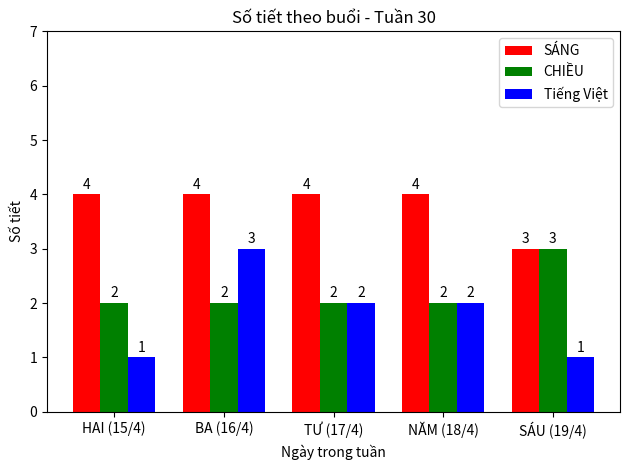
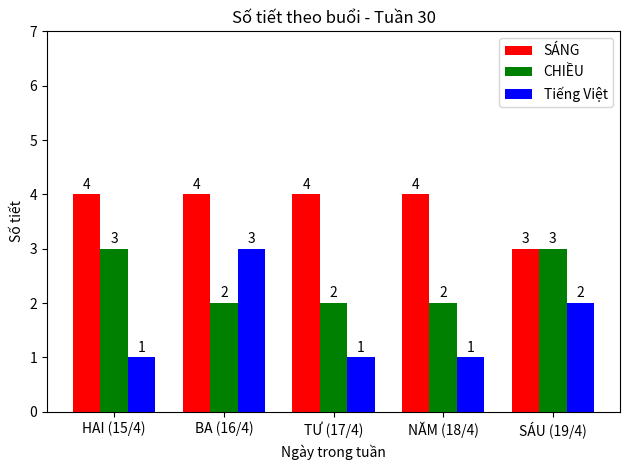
CHIỀU, HAI (15/4): 2 -> 3
Tiếng Việt, TƯ (17/4): 2 -> 1
Tiếng Việt, NĂM (18/4): 2 -> 1
Tiếng Việt, SÁU (19/4): 1 -> 2
